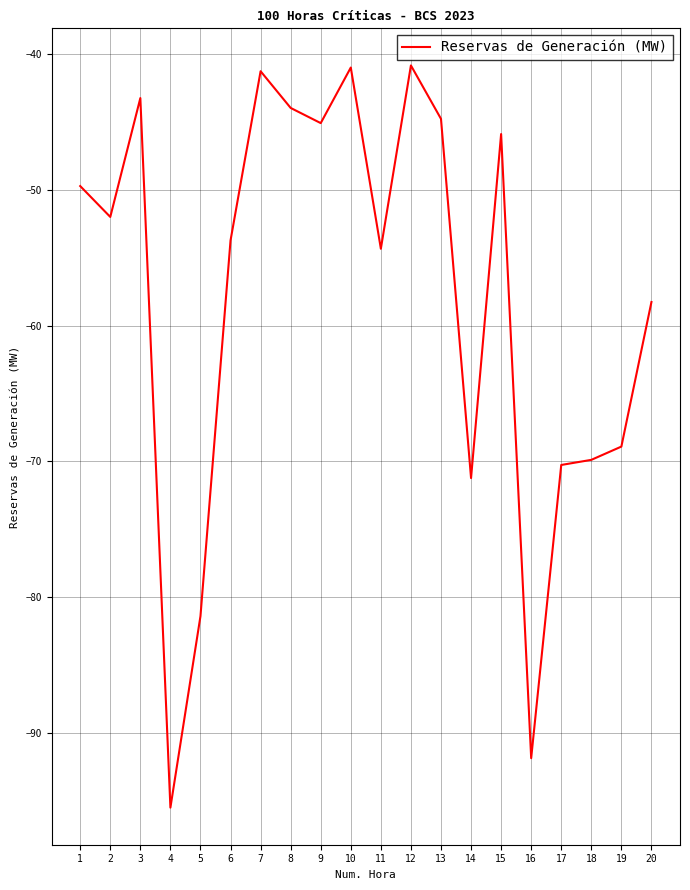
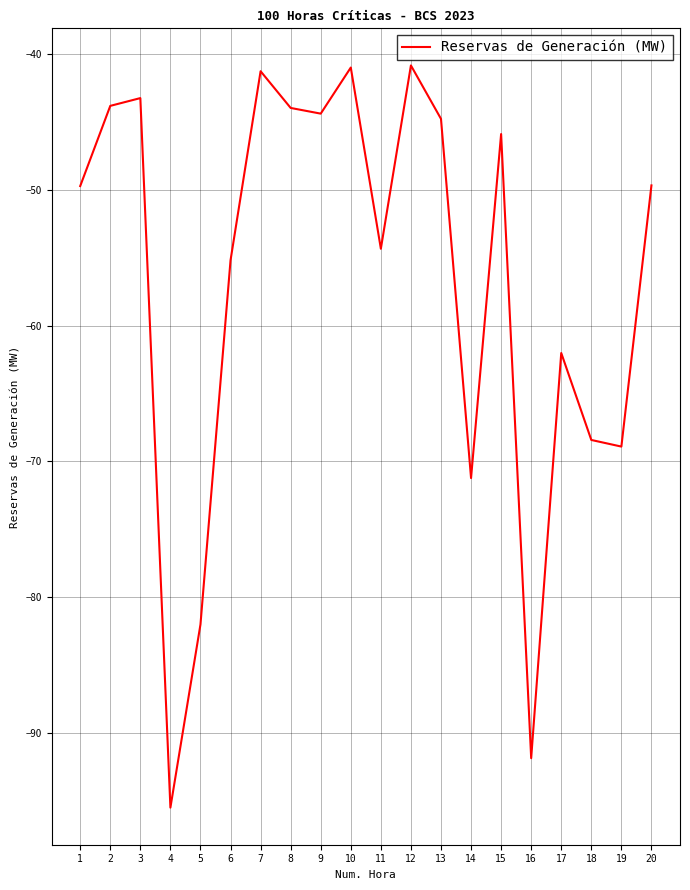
2: -52.0 -> -43.8
5: -81.4 -> -82.0
6: -53.7 -> -55.2
9: -45.1 -> -44.4
17: -70.3 -> -62.0
18: -69.9 -> -68.4
20: -58.3 -> -49.7
